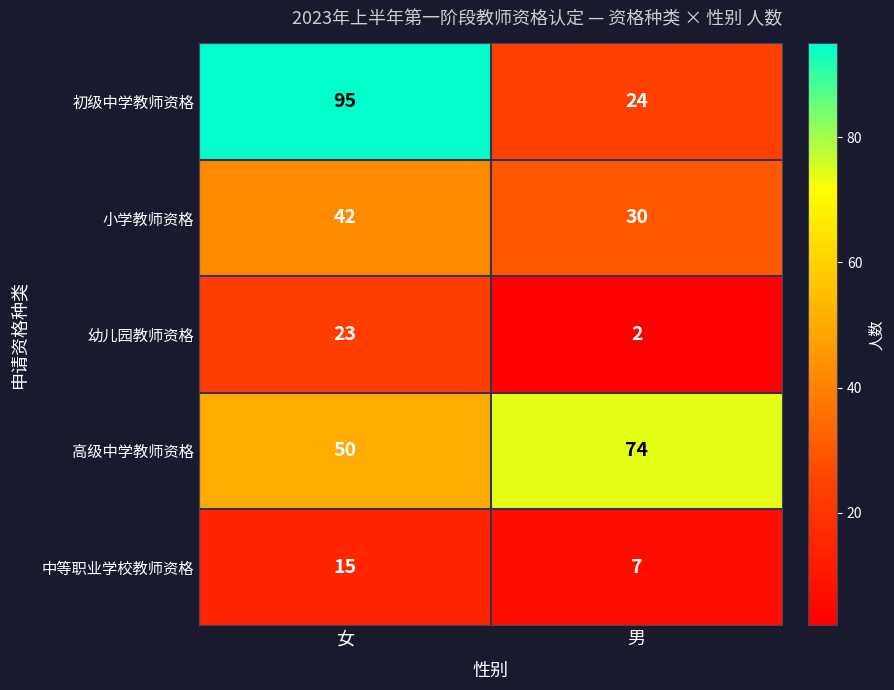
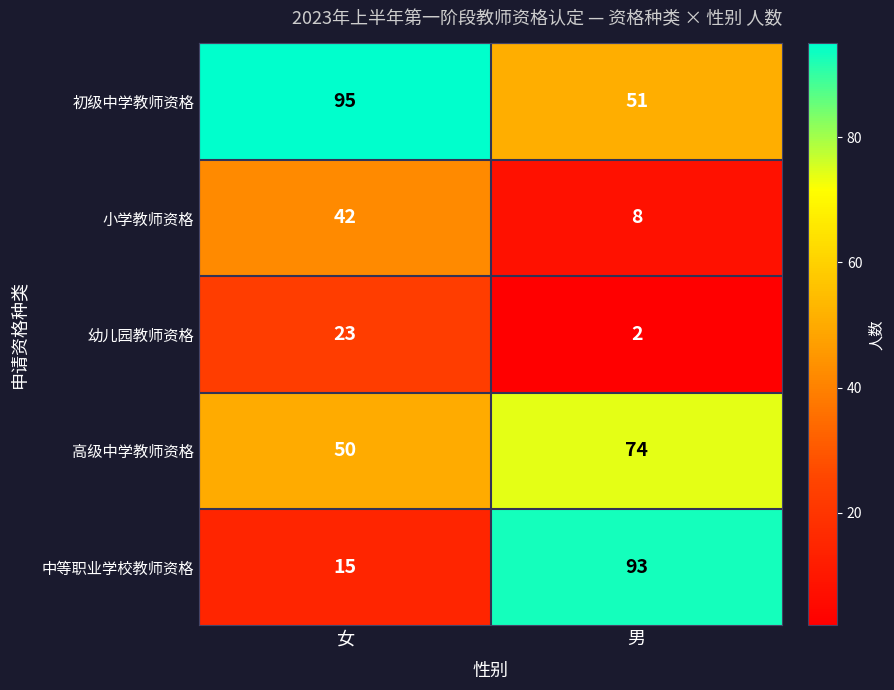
初级中学教师资格, 男: 24 -> 51
小学教师资格, 男: 30 -> 8
中等职业学校教师资格, 男: 7 -> 93
